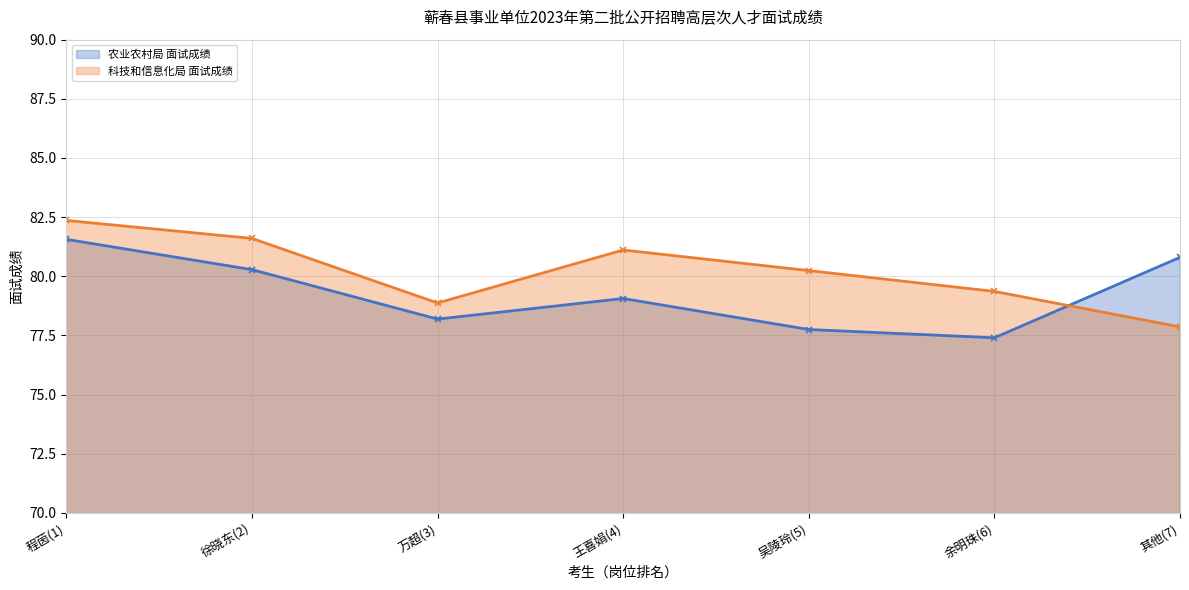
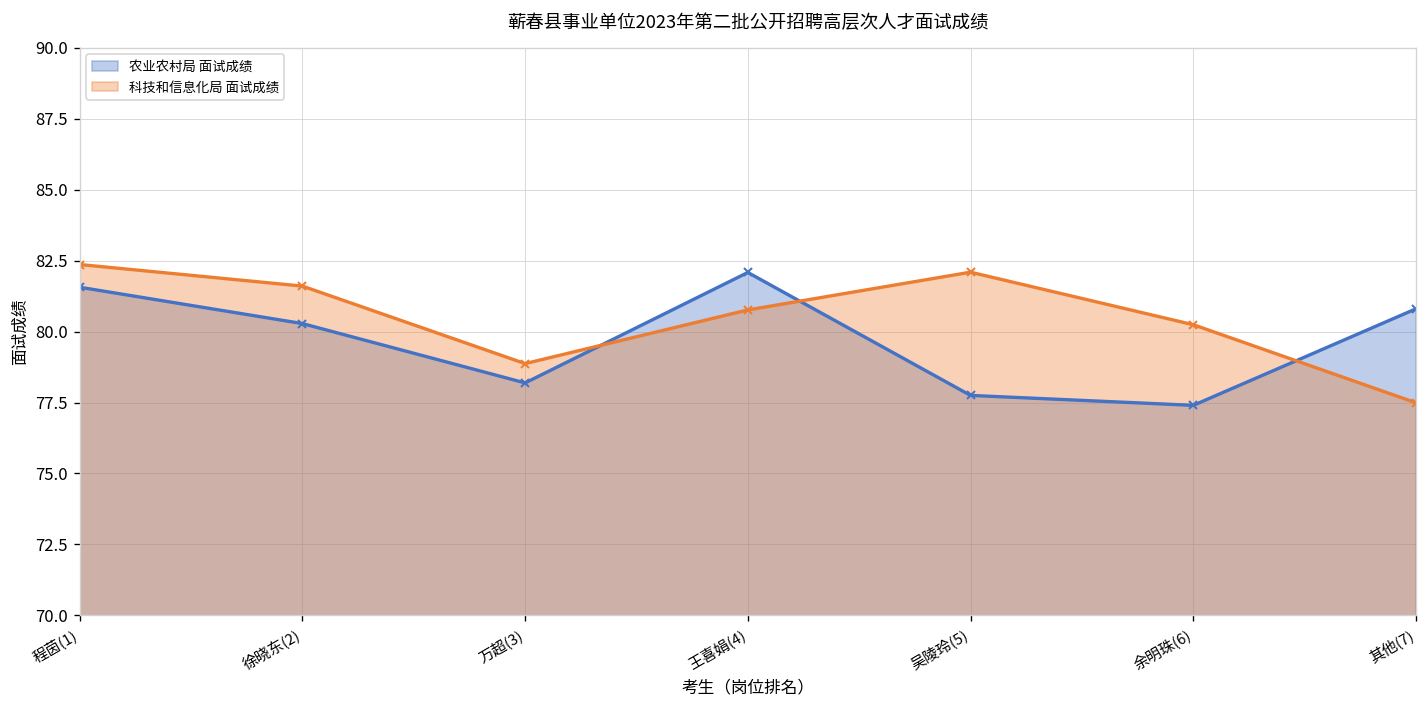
农业农村局 面试成绩, 王喜娟(4): 79.1 -> 82.1
科技和信息化局 面试成绩, 王喜娟(4): 81.1 -> 80.8
科技和信息化局 面试成绩, 吴陵玲(5): 80.2 -> 82.1
科技和信息化局 面试成绩, 余明珠(6): 79.4 -> 80.2
科技和信息化局 面试成绩, 其他(7): 77.9 -> 77.5
